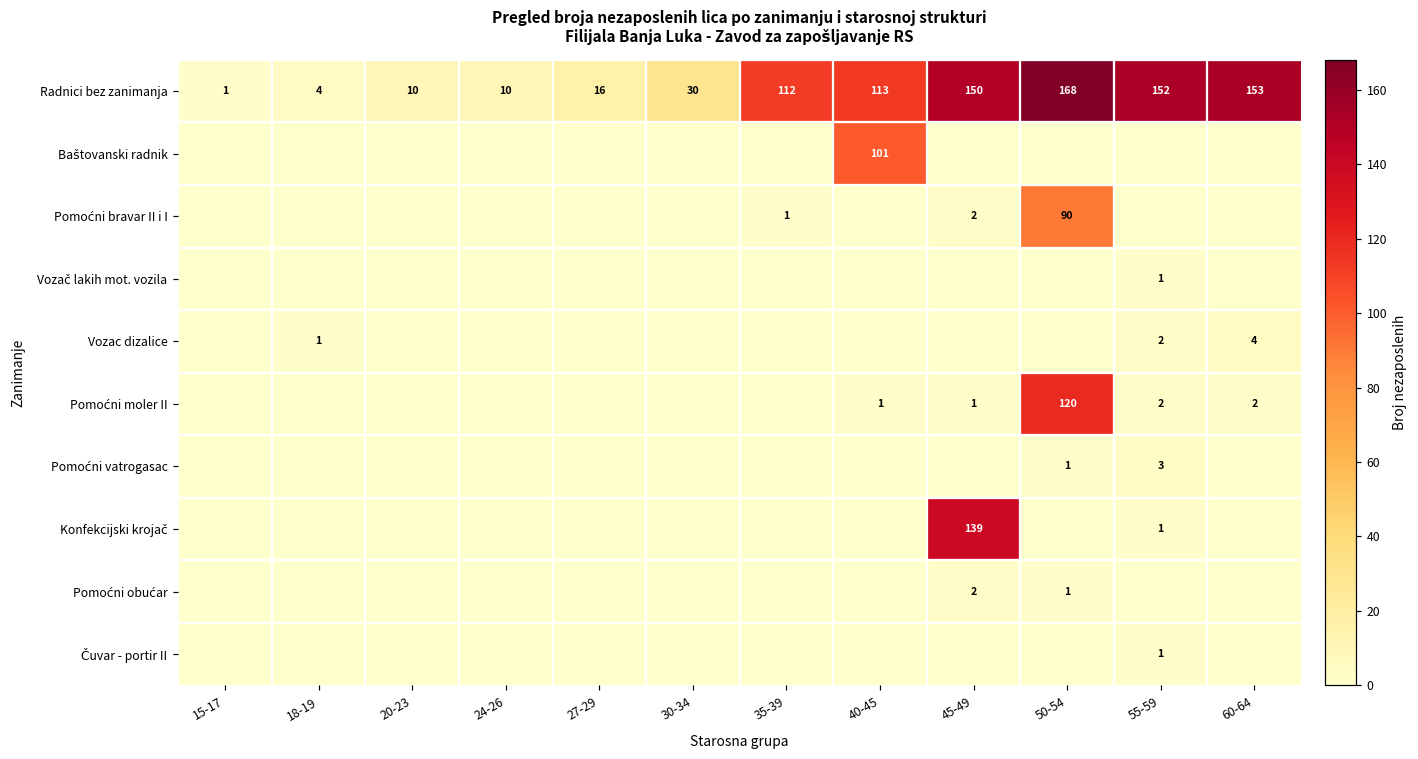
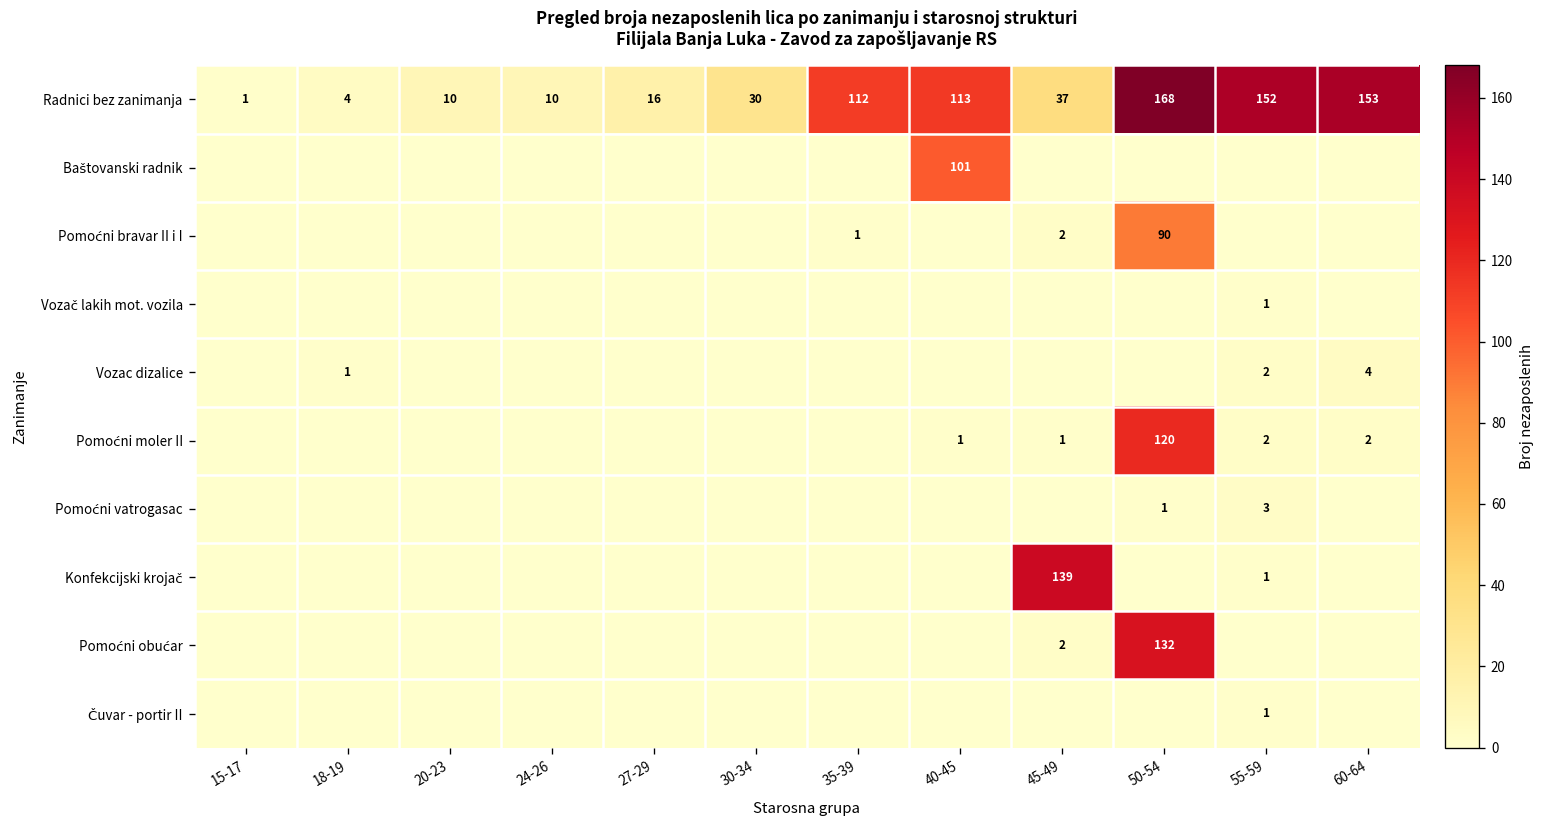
Radnici bez zanimanja, 45-49: 150 -> 37
Pomoćni obućar, 50-54: 1 -> 132
